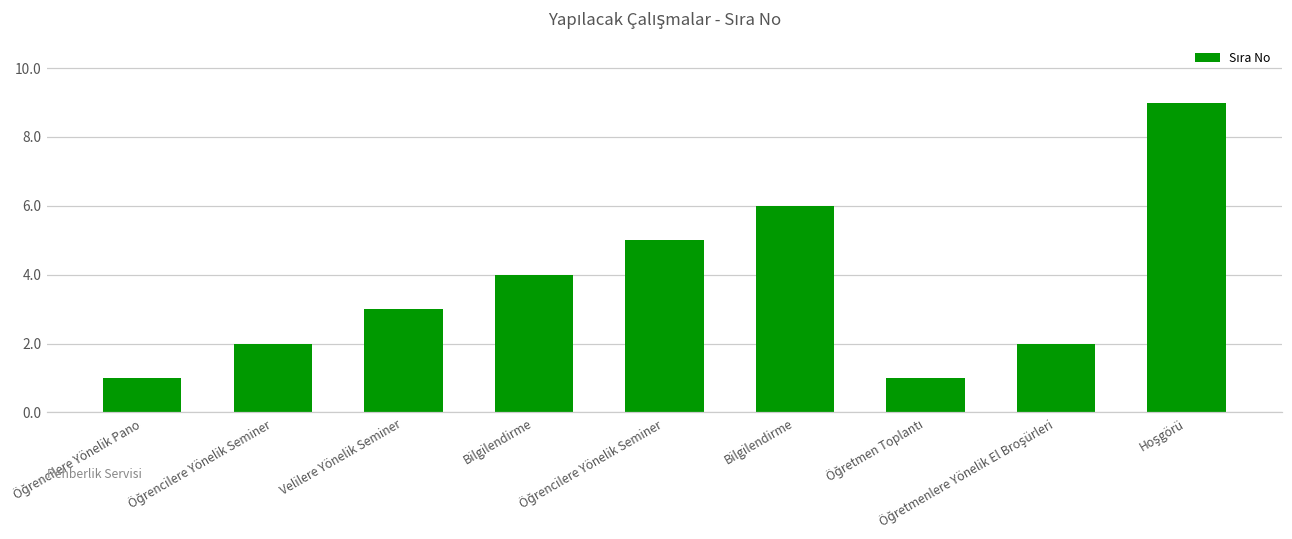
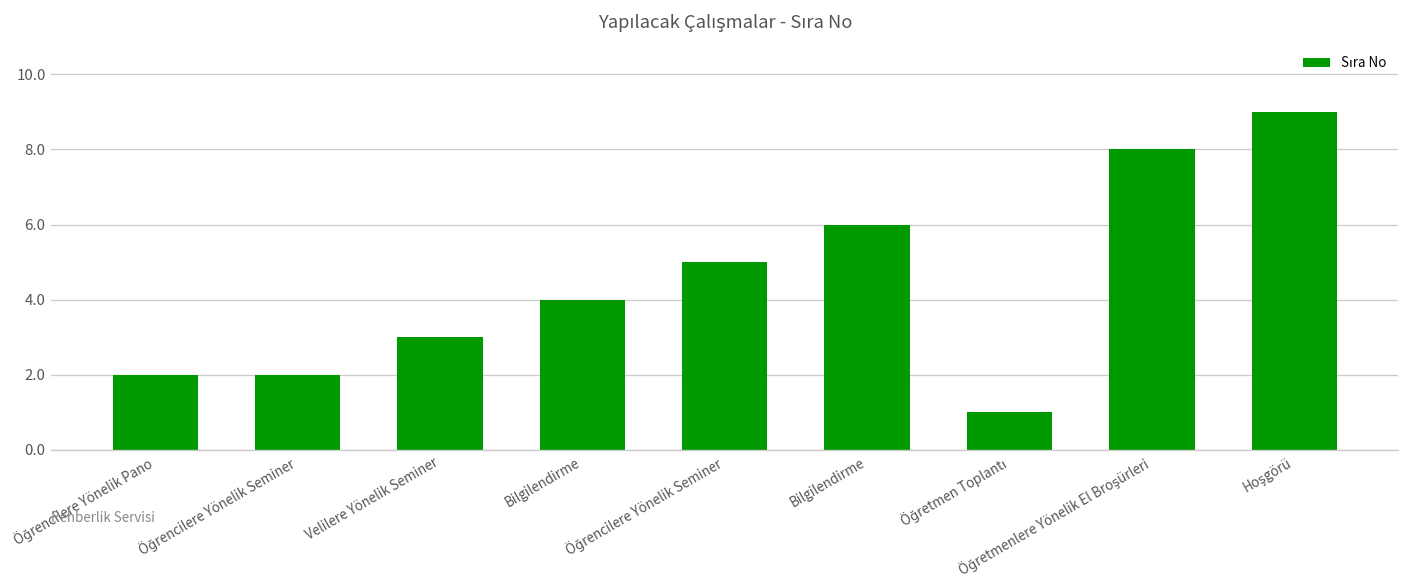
Öğrencilere Yönelik Pano: 1 -> 2
Öğretmenlere Yönelik El Broşürleri: 2 -> 8
